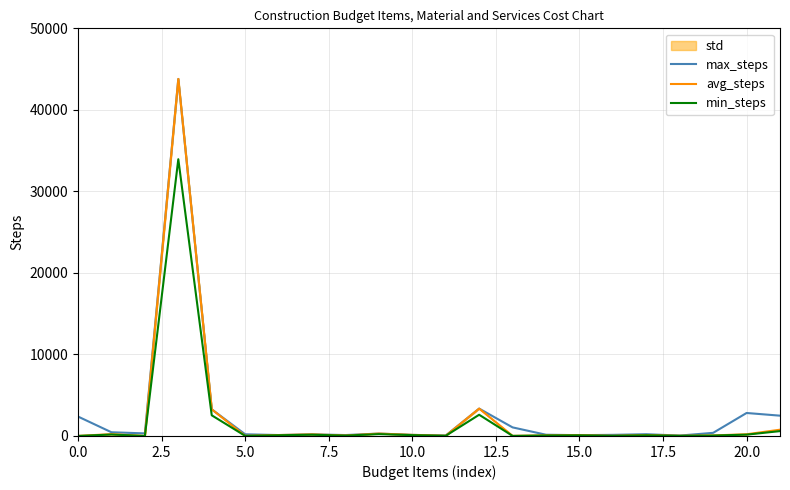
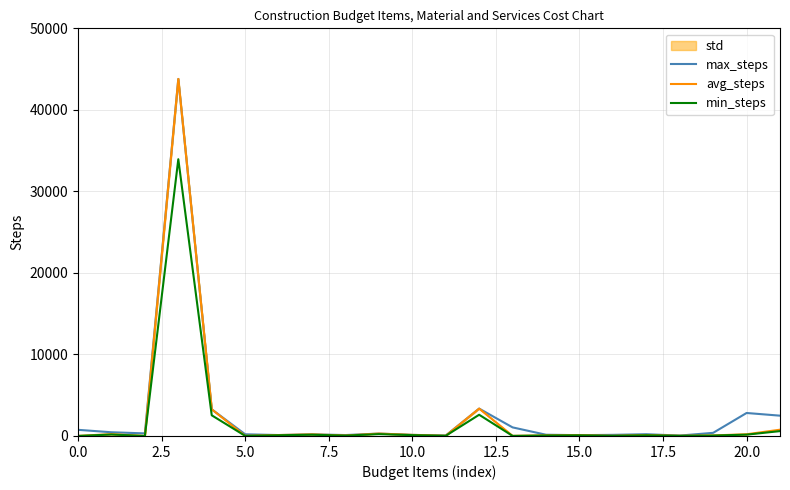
max_steps, 0.0: 2000 -> 1000
